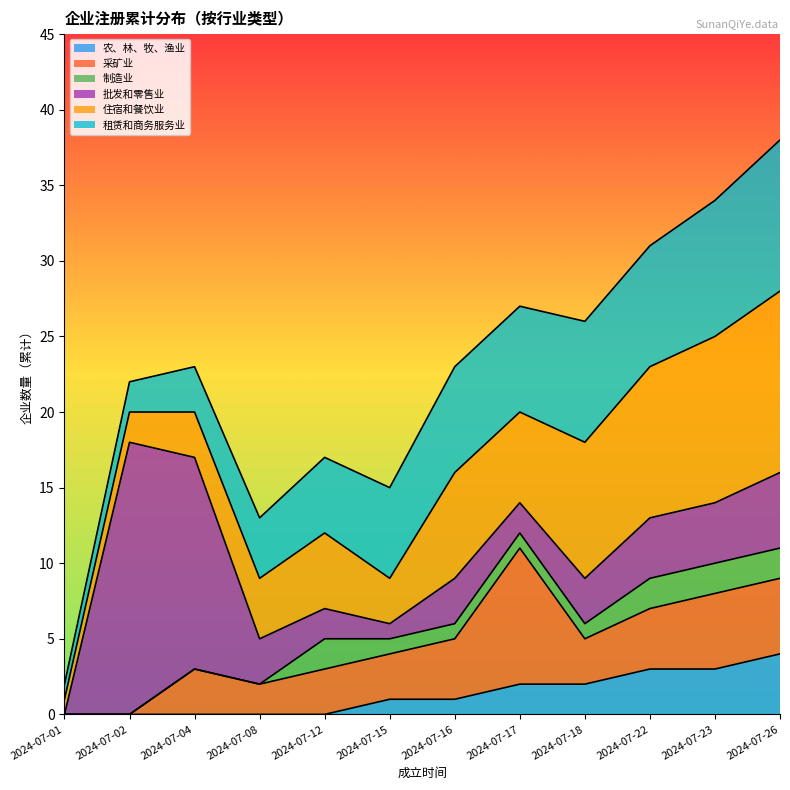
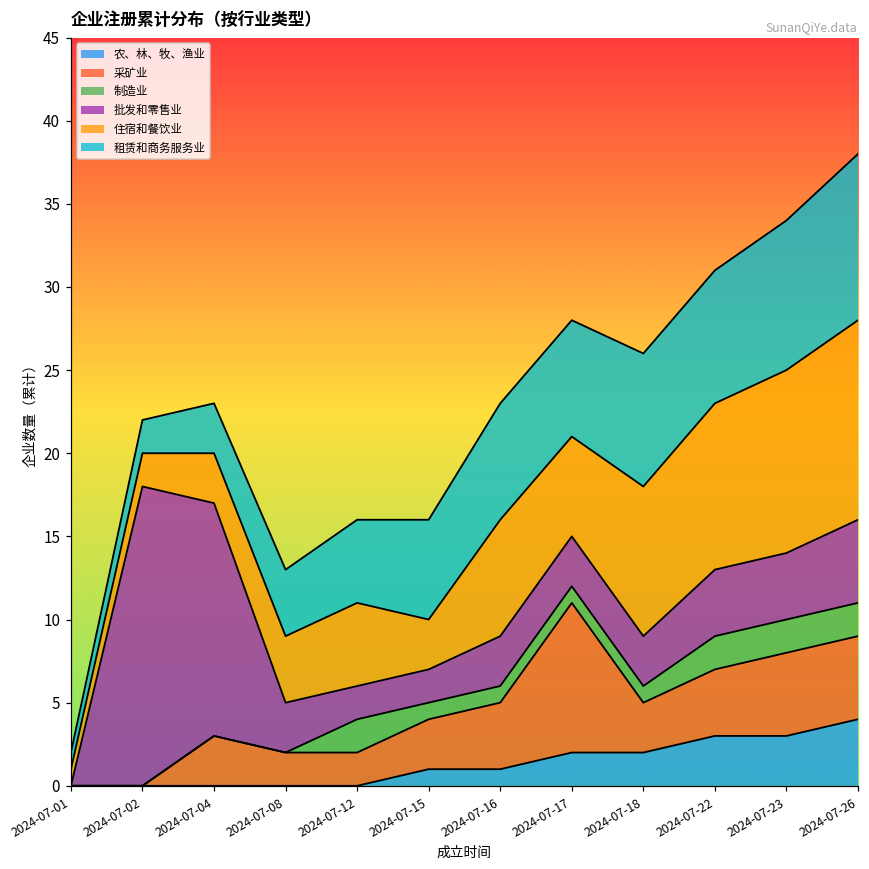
采矿业, 2024-07-12: 3 -> 2
批发和零售业, 2024-07-15: 1 -> 2
批发和零售业, 2024-07-17: 2 -> 3
